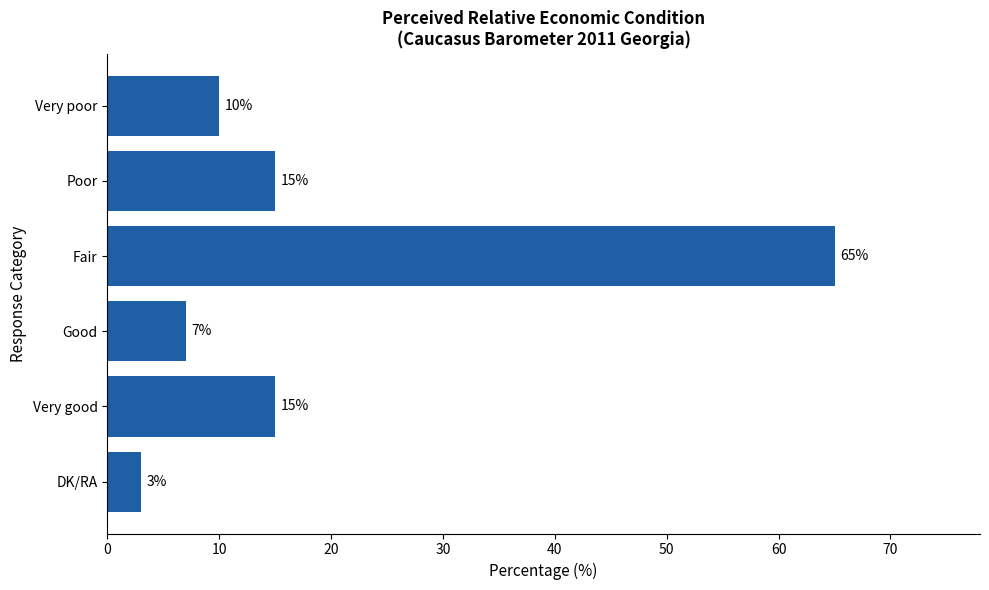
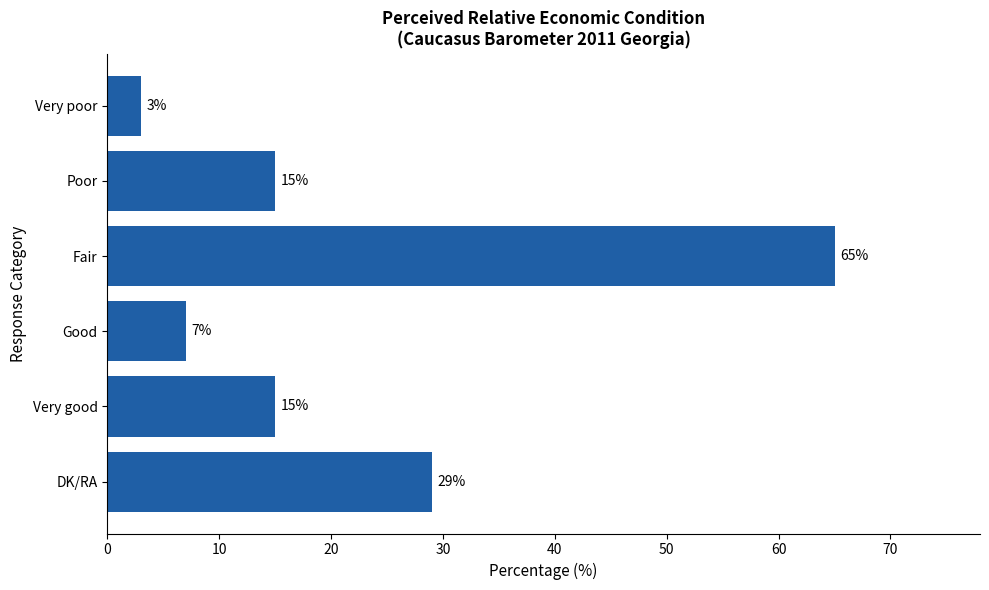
Very poor: 10% -> 3%
DK/RA: 3% -> 29%
